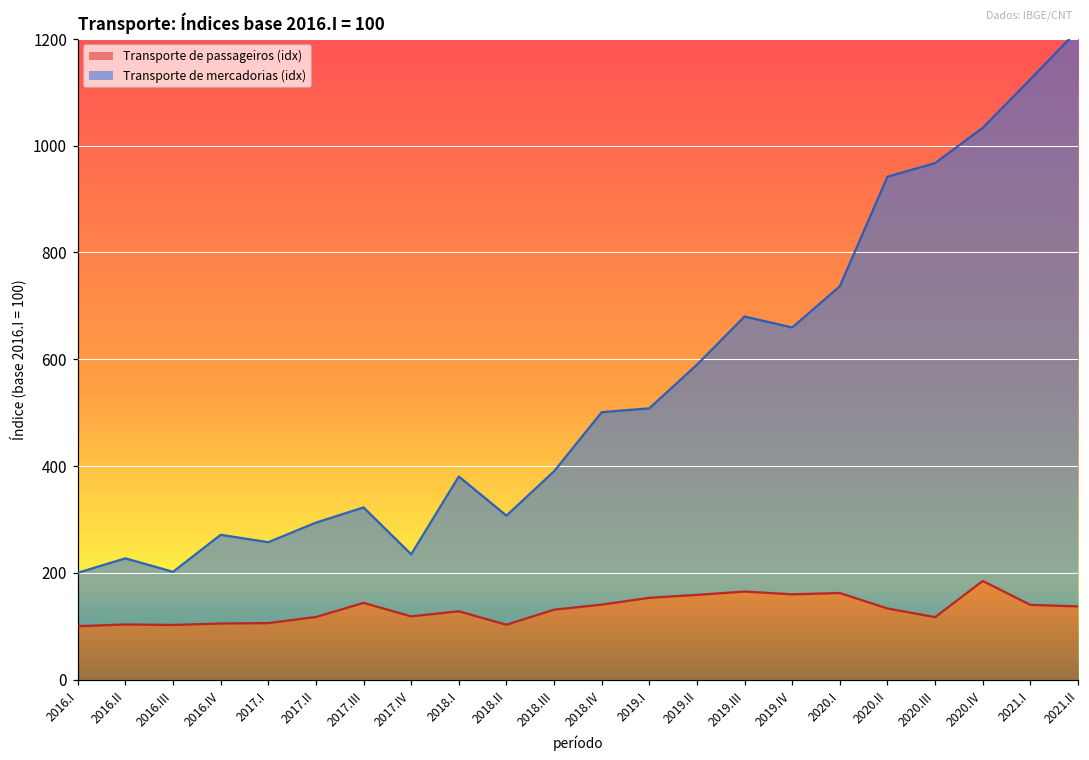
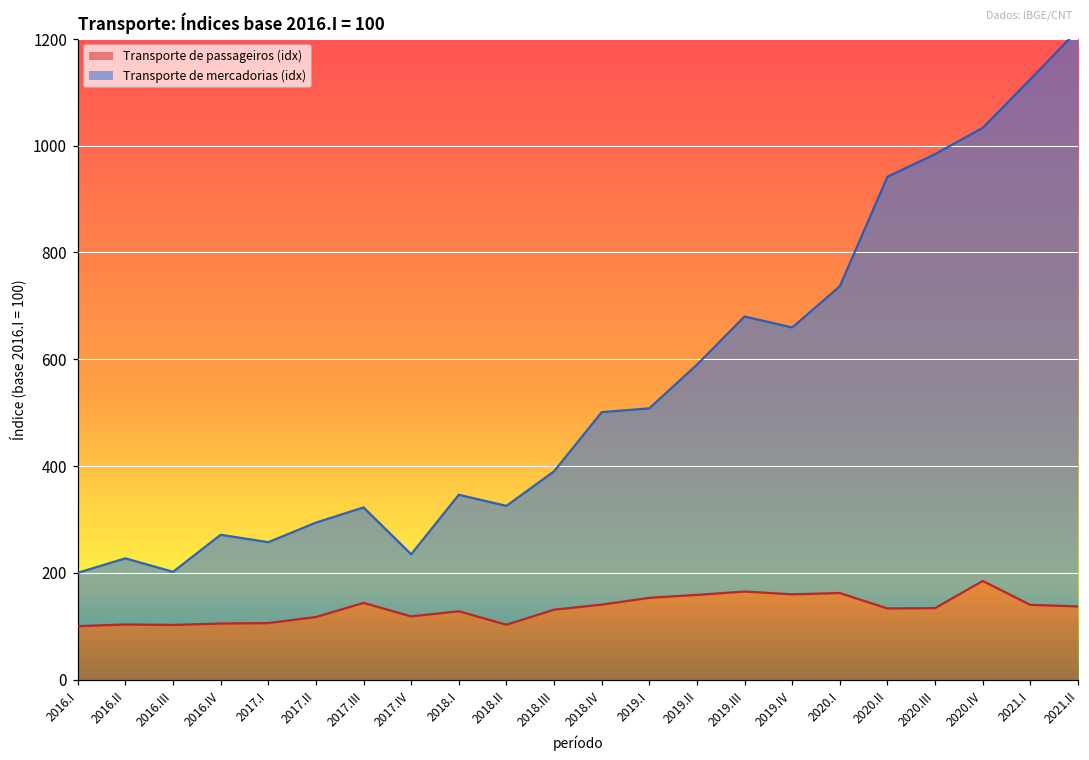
Transporte de mercadorias (idx), 2018.I: 250 -> 220
Transporte de mercadorias (idx), 2018.II: 200 -> 220
Transporte de passageiros (idx), 2020.III: 120 -> 130
